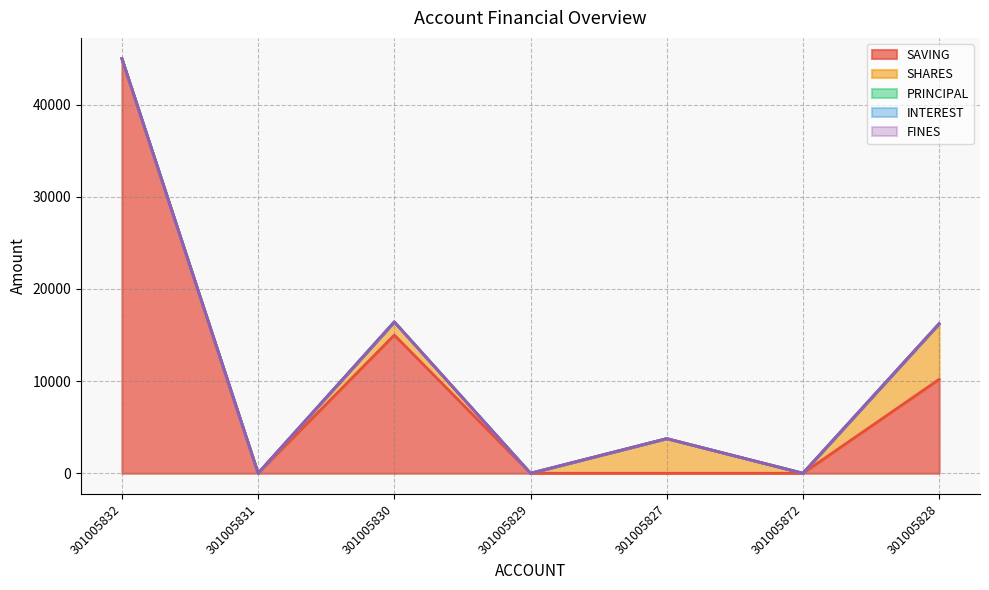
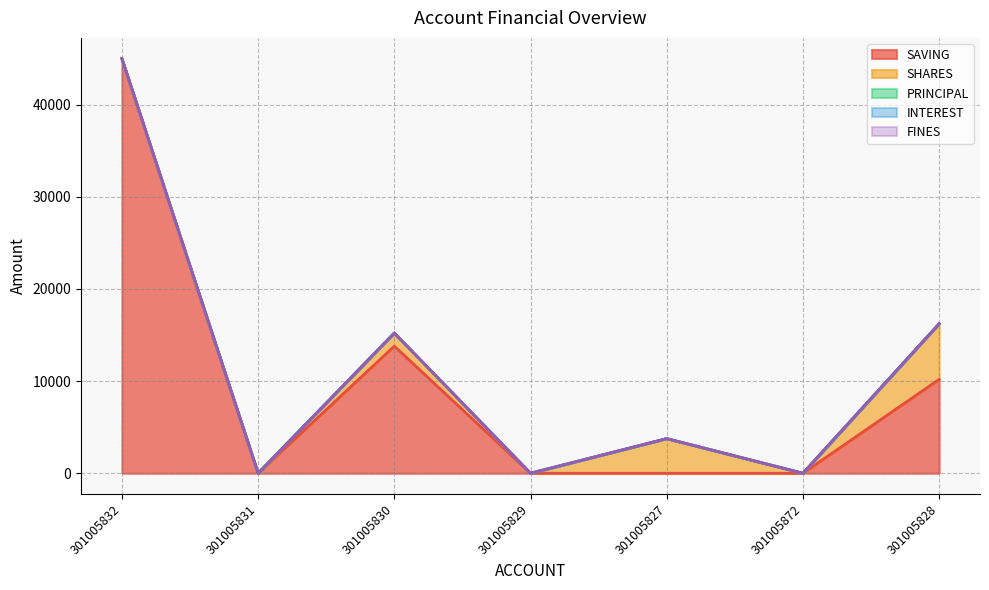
SAVING, 301005830: 15000 -> 14000
